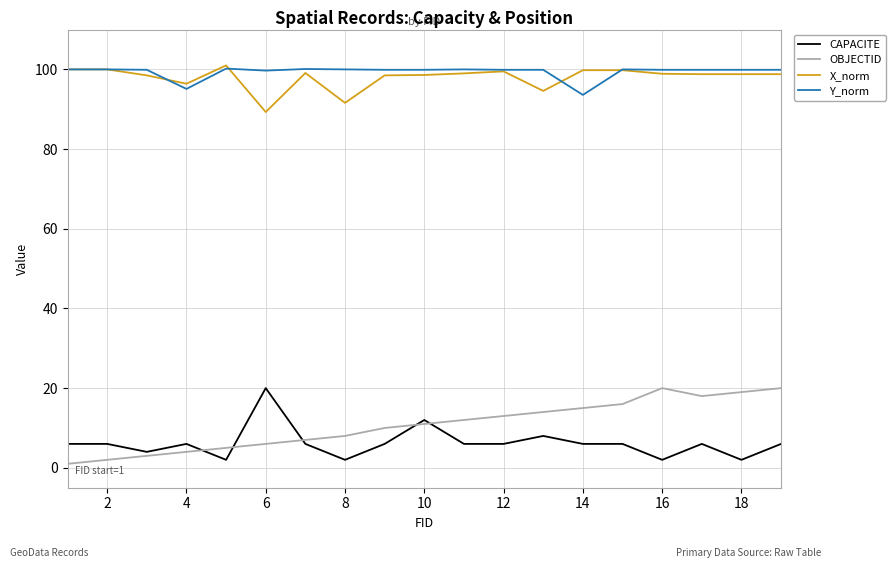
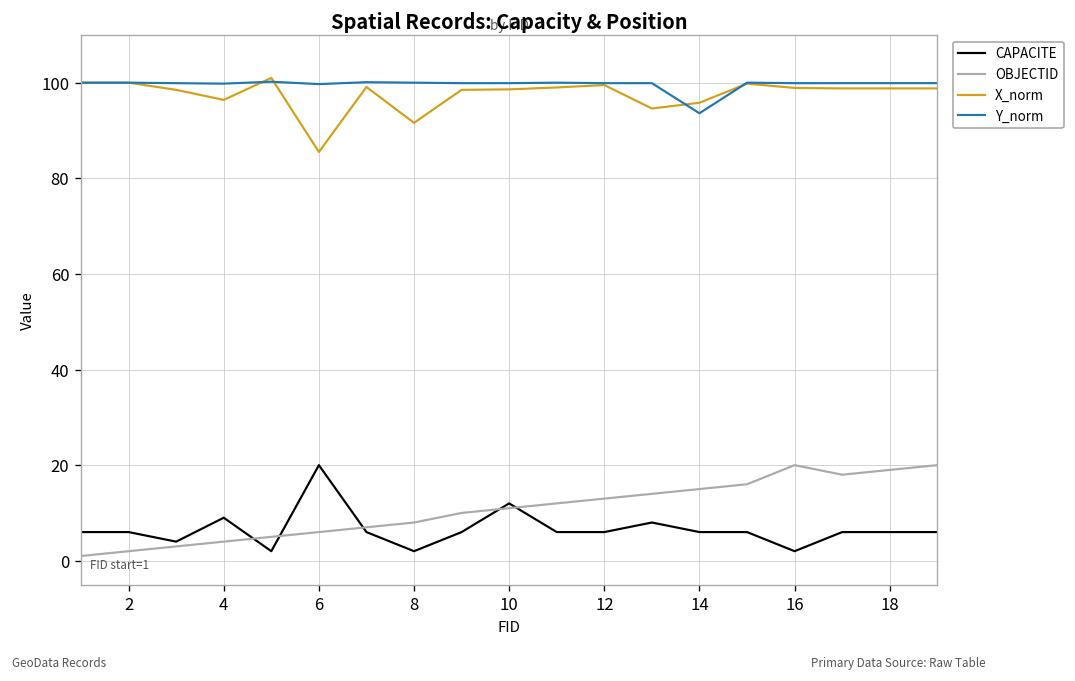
CAPACITE, 4: 6 -> 9
Y_norm, 4: 95 -> 100
X_norm, 6: 89 -> 86
X_norm, 14: 100 -> 96
CAPACITE, 18: 2 -> 6
